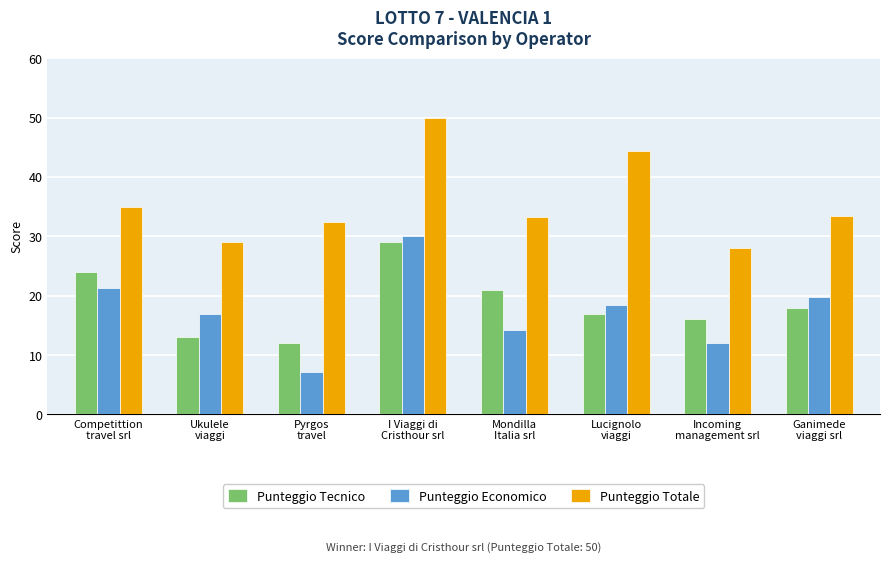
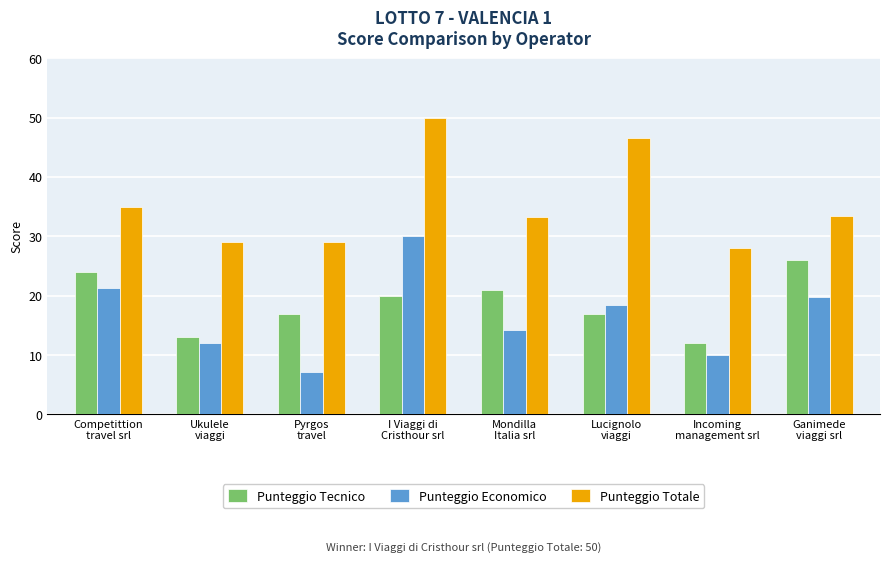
Punteggio Economico, Ukulele viaggi: 17 -> 12
Punteggio Tecnico, Pyrgos travel: 12 -> 17
Punteggio Totale, Pyrgos travel: 32 -> 29
Punteggio Tecnico, I Viaggi di Cristhour srl: 29 -> 20
Punteggio Totale, Lucignolo viaggi: 44 -> 47
Punteggio Tecnico, Incoming management srl: 16 -> 12
Punteggio Economico, Incoming management srl: 12 -> 10
Punteggio Tecnico, Ganimede viaggi srl: 18 -> 26
